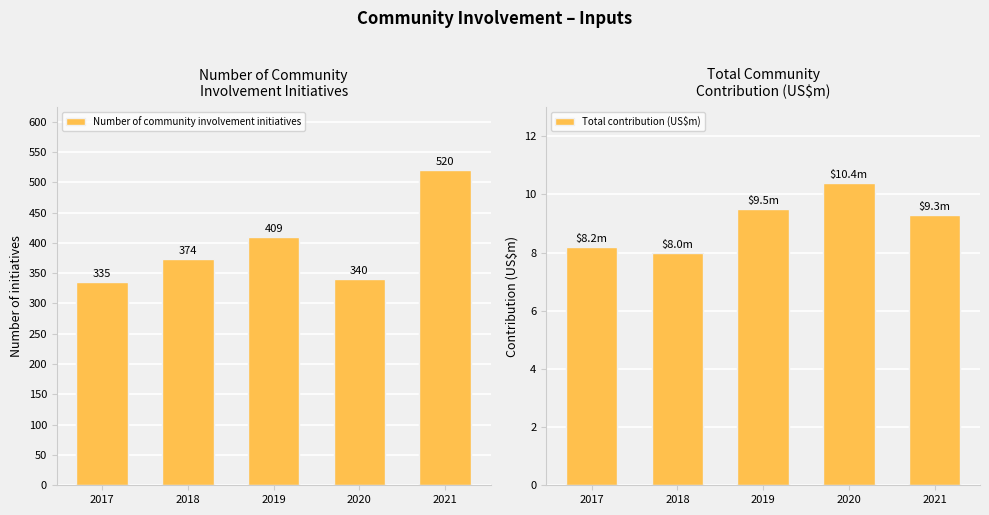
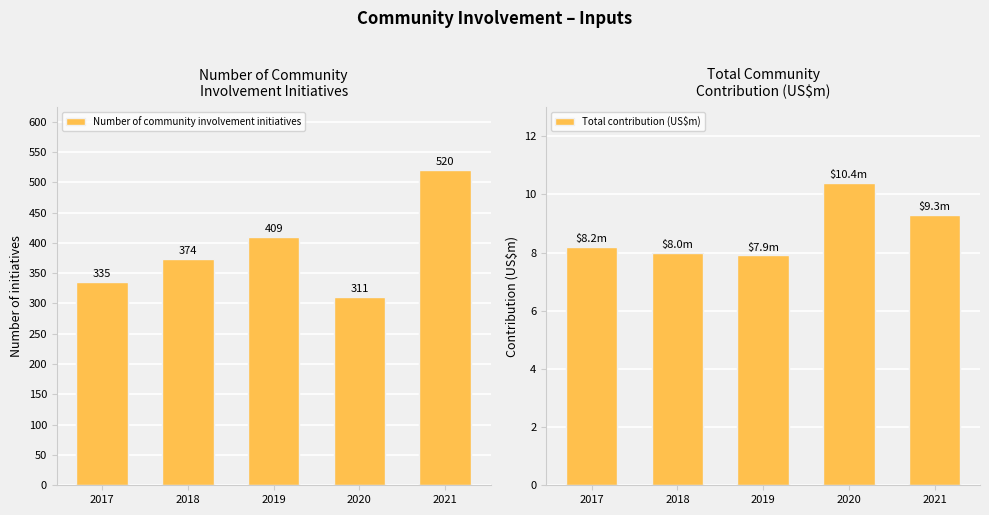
Number of Community Involvement Initiatives, 2020: 340 -> 311
Total Community Contribution (US$m), 2019: $9.5m -> $7.9m
